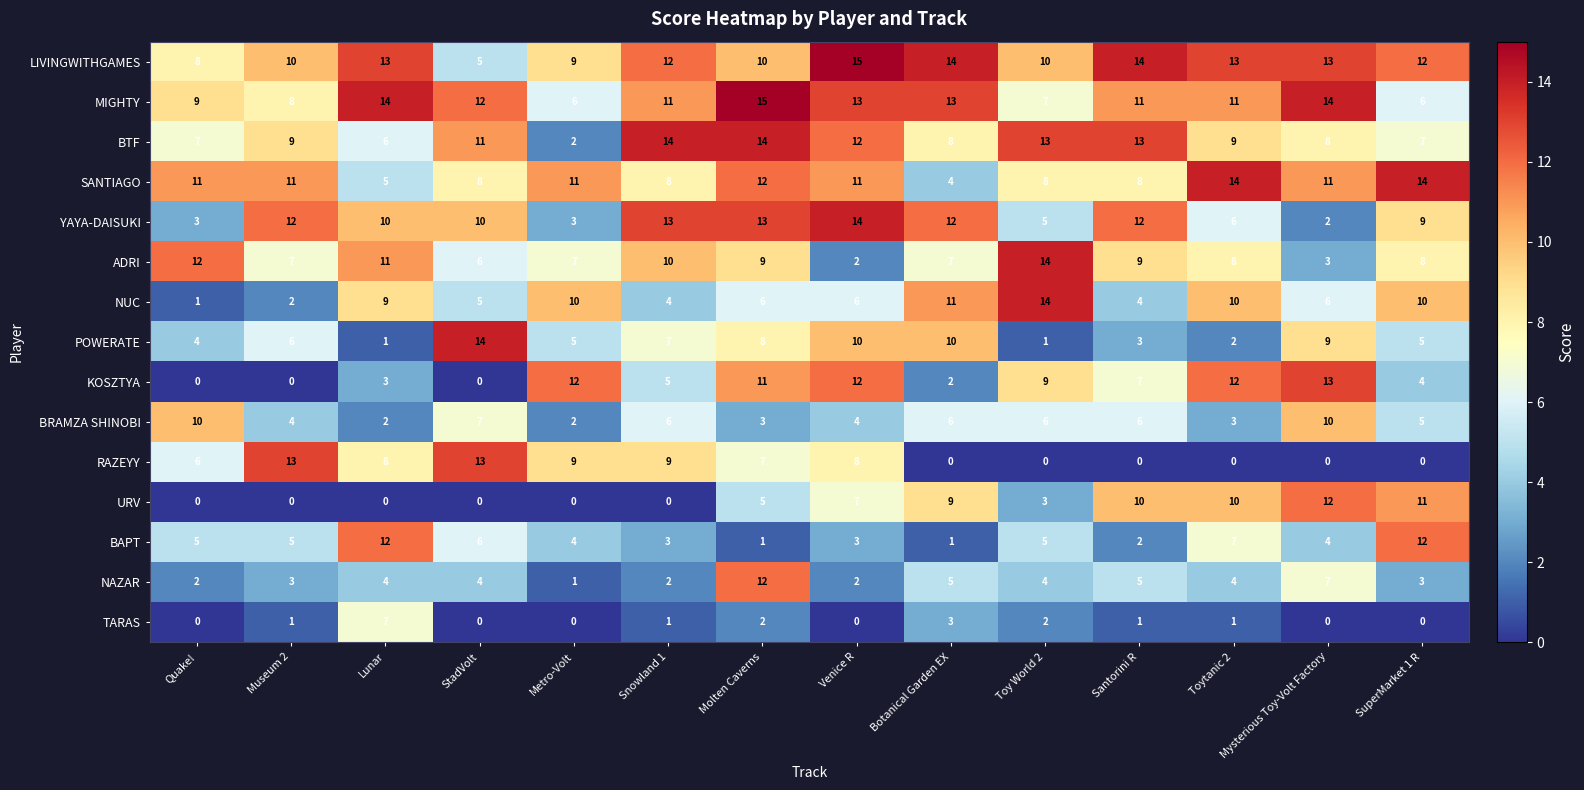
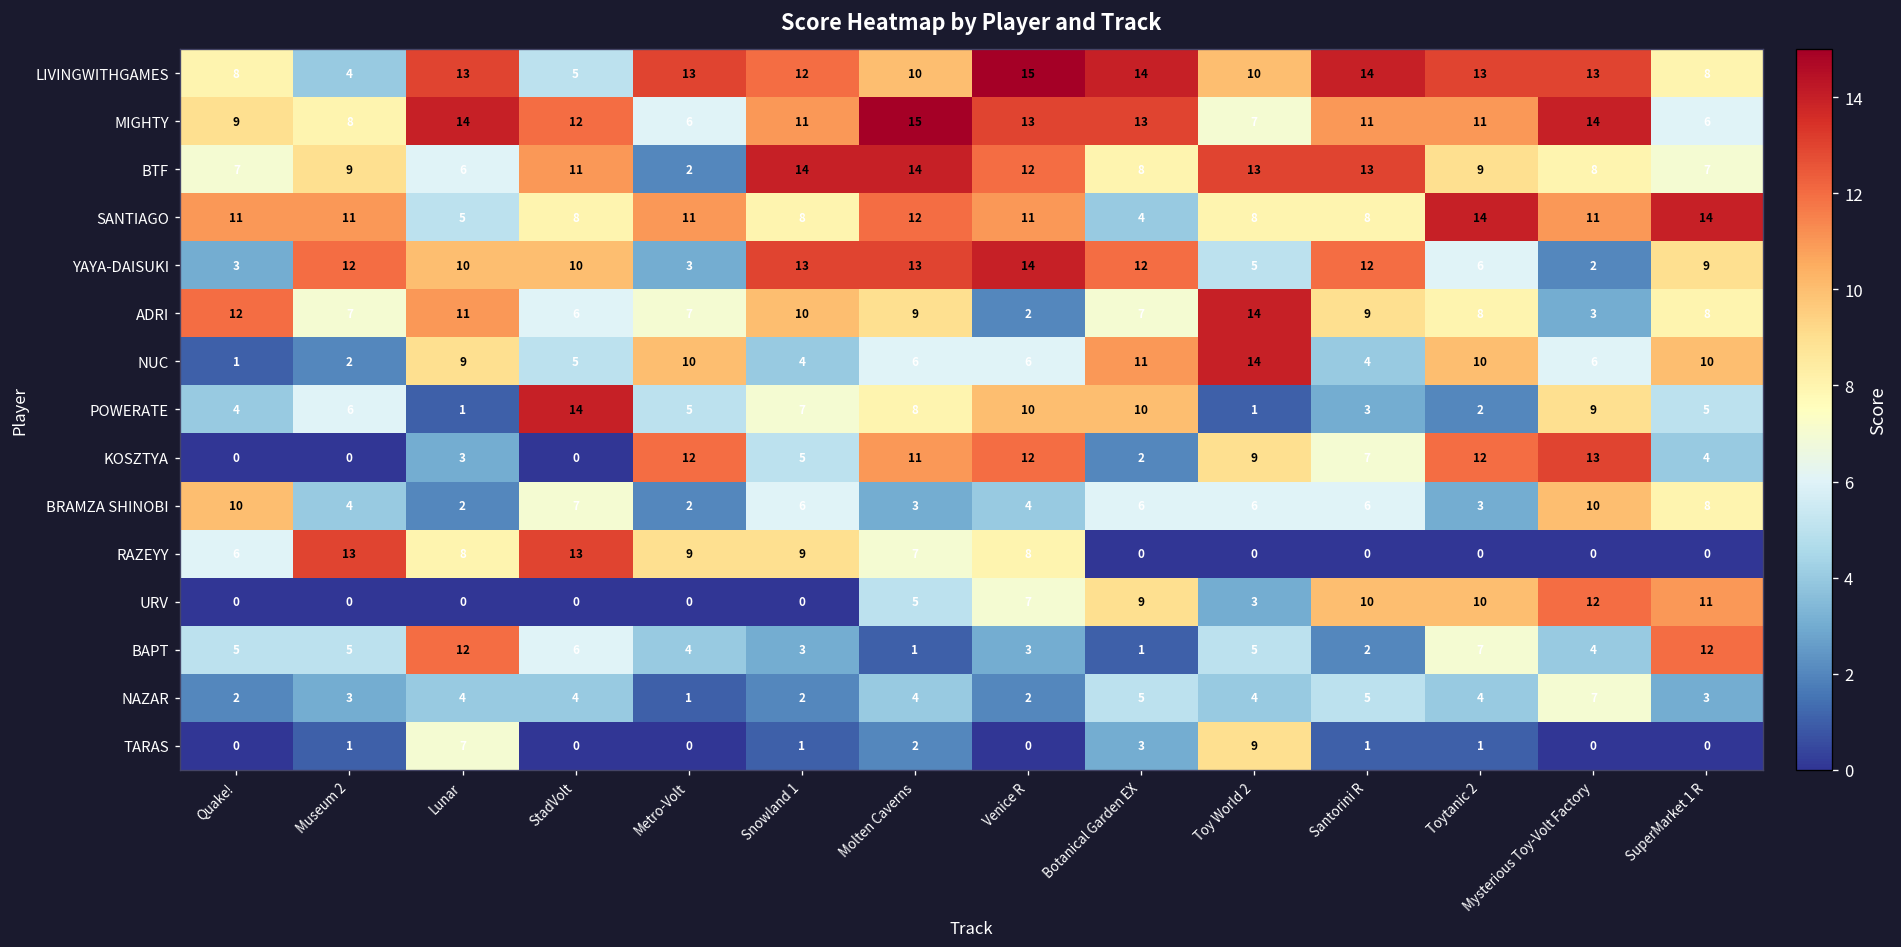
LIVINGWITHGAMES, Museum 2: 10 -> 4
LIVINGWITHGAMES, Metro-Volt: 9 -> 13
LIVINGWITHGAMES, SuperMarket 1 R: 12 -> 8
BRAMZA SHINOBI, SuperMarket 1 R: 5 -> 8
NAZAR, Molten Caverns: 12 -> 4
TARAS, Toy World 2: 2 -> 9
